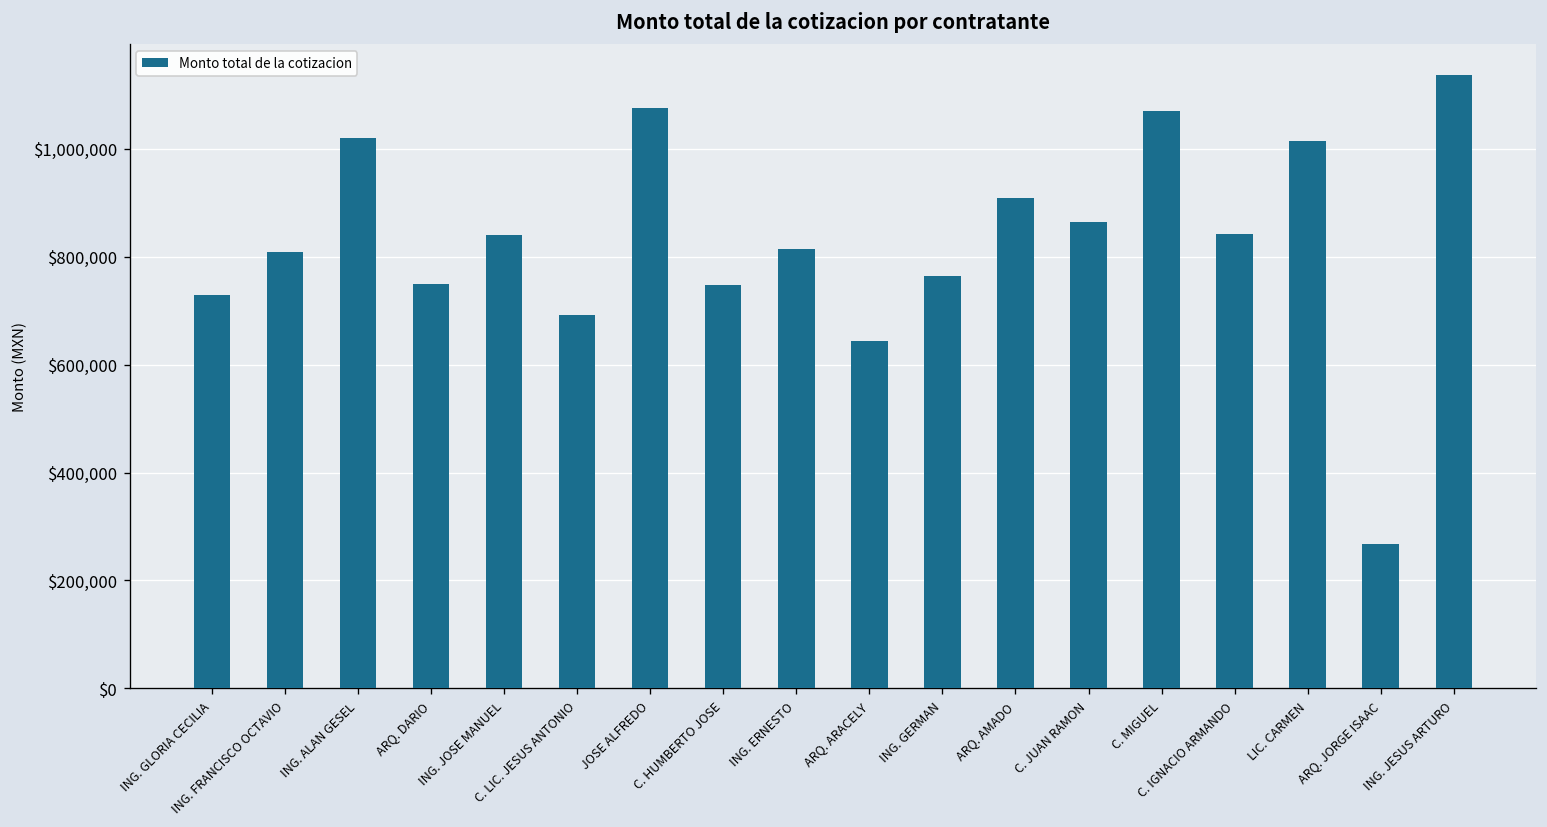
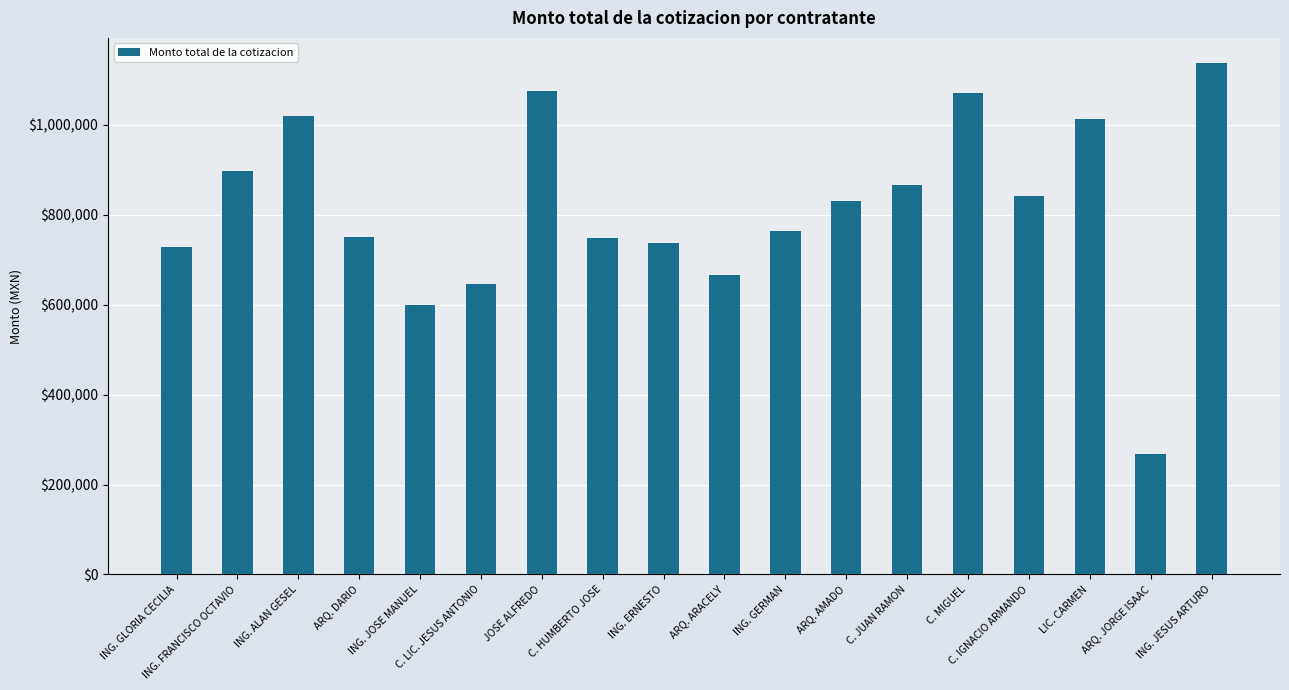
ING. FRANCISCO OCTAVIO: $810,000 -> $900,000
ING. JOSE MANUEL: $840,000 -> $600,000
C. LIC. JESUS ANTONIO: $690,000 -> $650,000
ING. ERNESTO: $820,000 -> $740,000
ARQ. ARACELY: $640,000 -> $670,000
ARQ. AMADO: $910,000 -> $830,000
